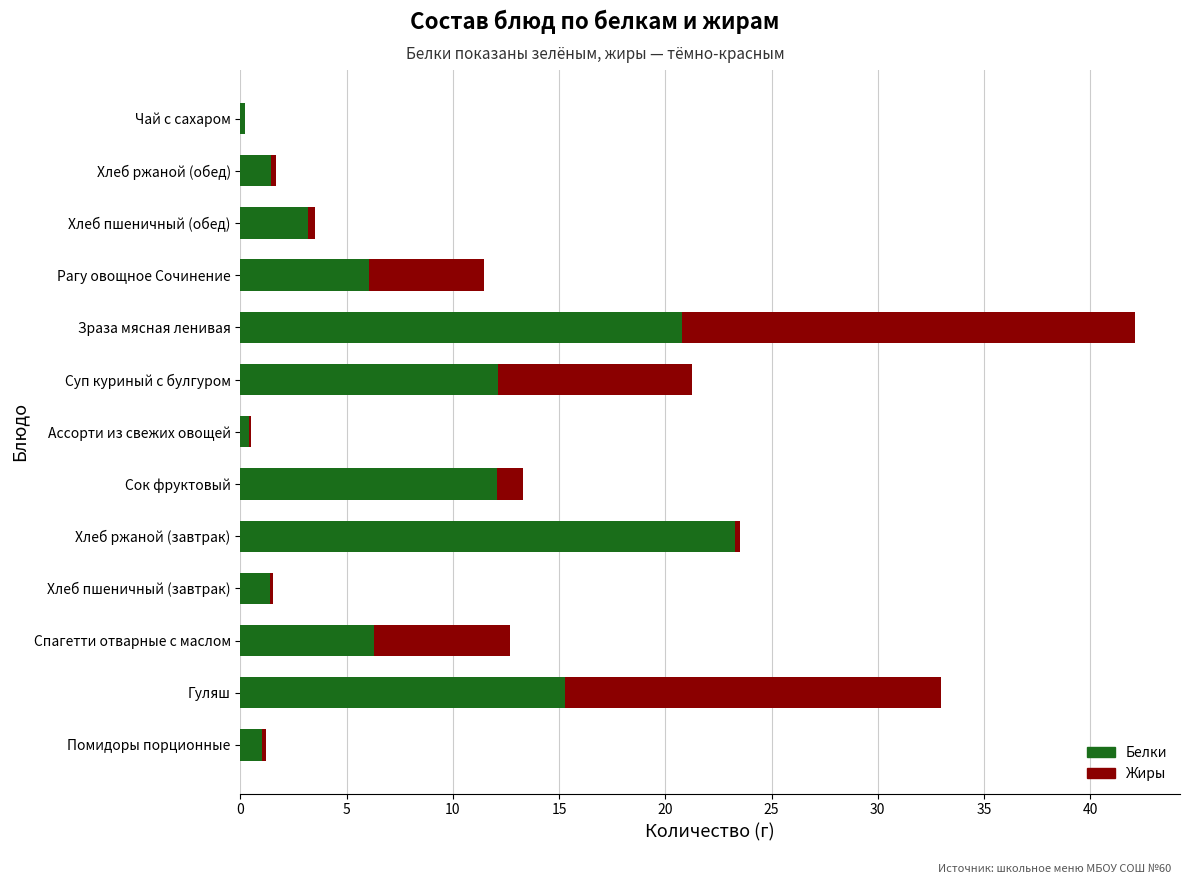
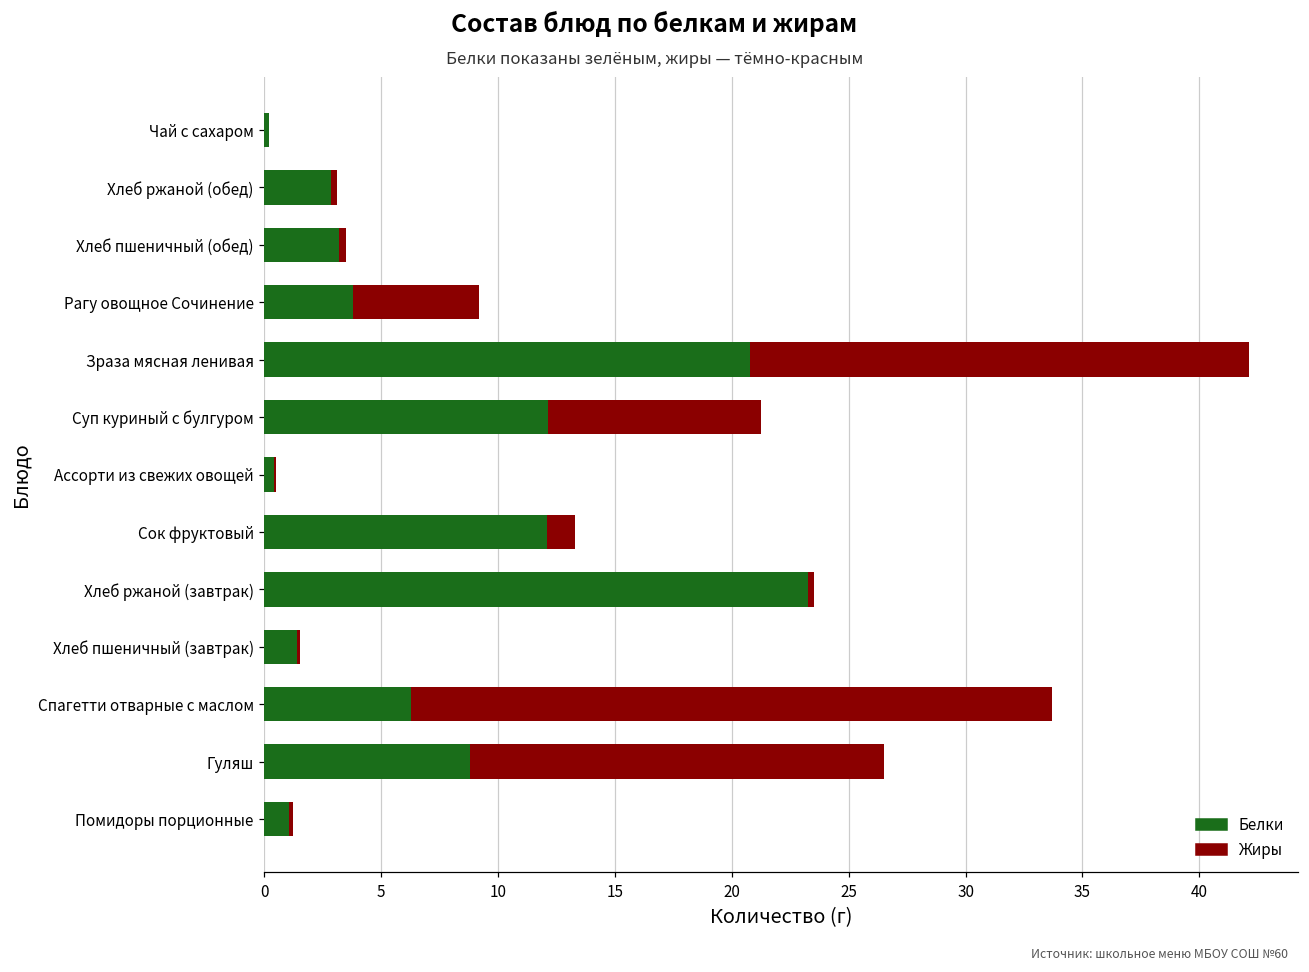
Белки, Хлеб ржаной (обед): 1.4 -> 2.8
Белки, Рагу овощное Сочинение: 6.1 -> 3.8
Жиры, Спагетти отварные с маслом: 6.4 -> 27.4
Белки, Гуляш: 15.3 -> 8.8
